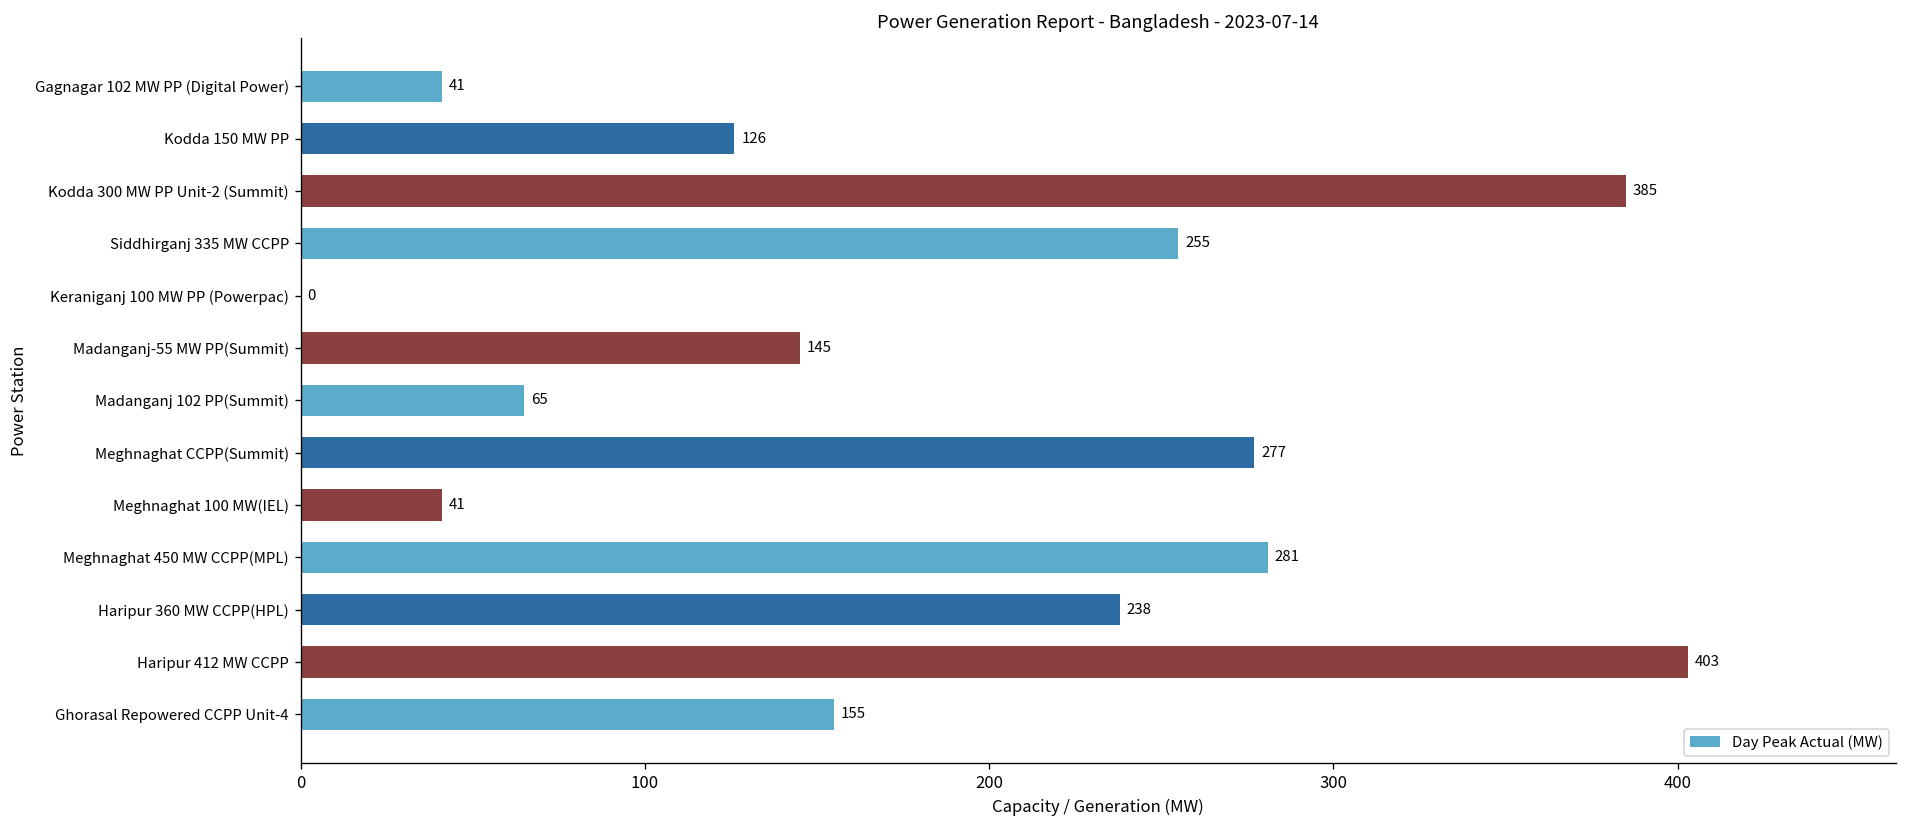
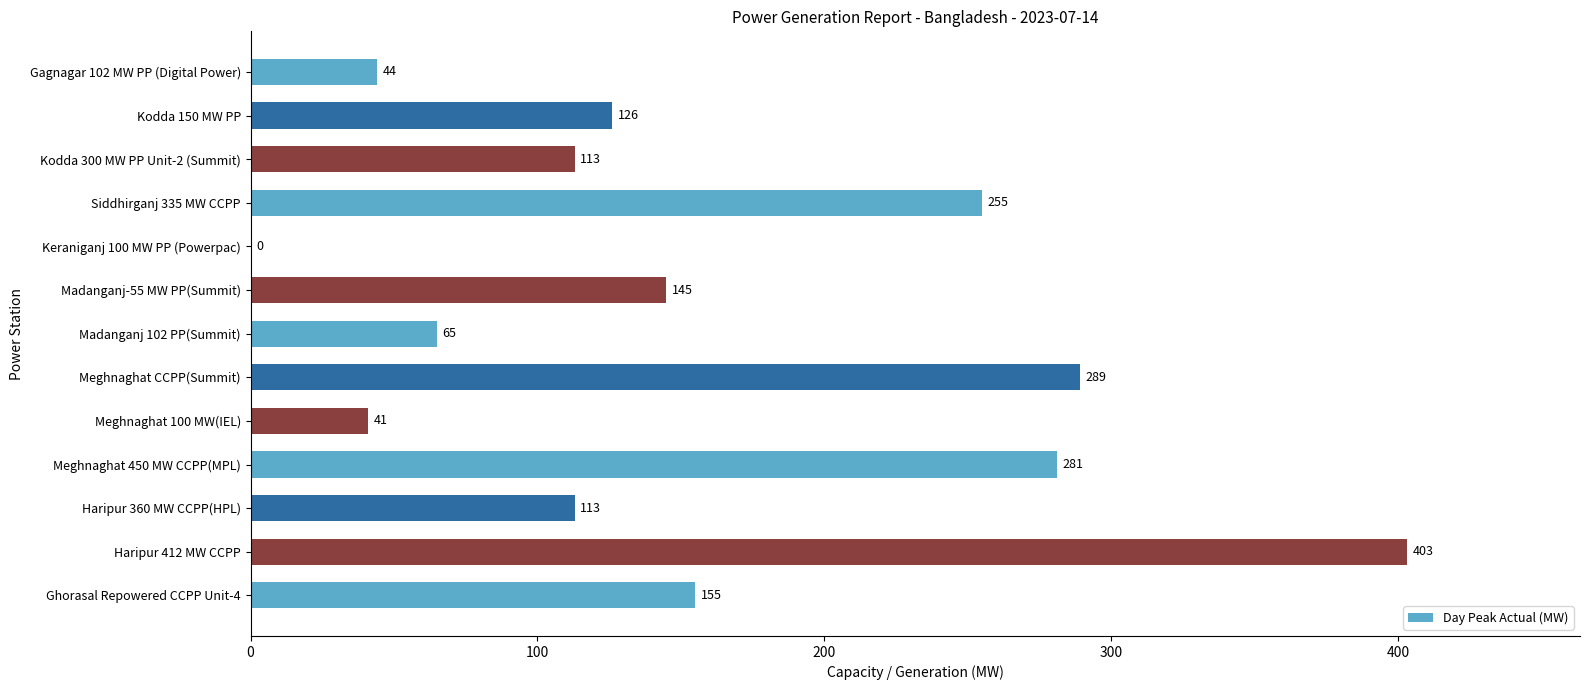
Gagnagar 102 MW PP (Digital Power): 41 -> 44
Kodda 300 MW PP Unit-2 (Summit): 385 -> 113
Meghnaghat CCPP(Summit): 277 -> 289
Haripur 360 MW CCPP(HPL): 238 -> 113
